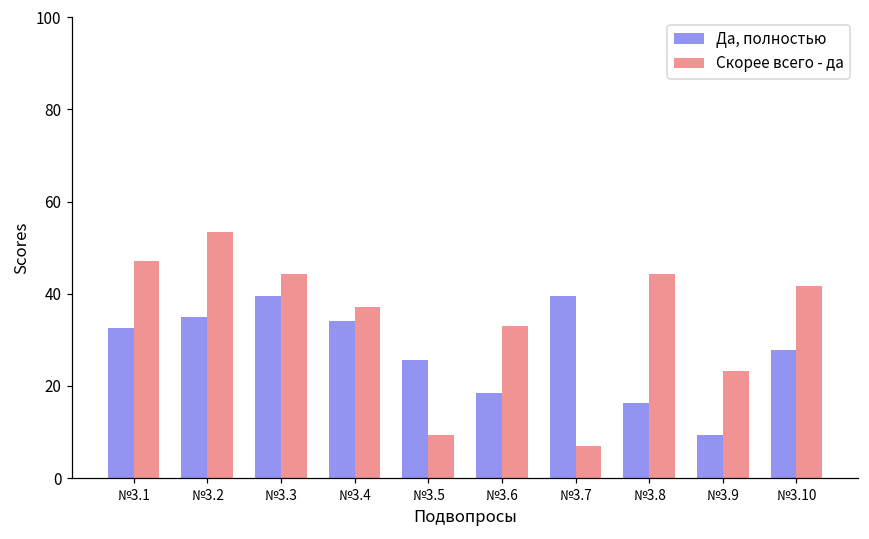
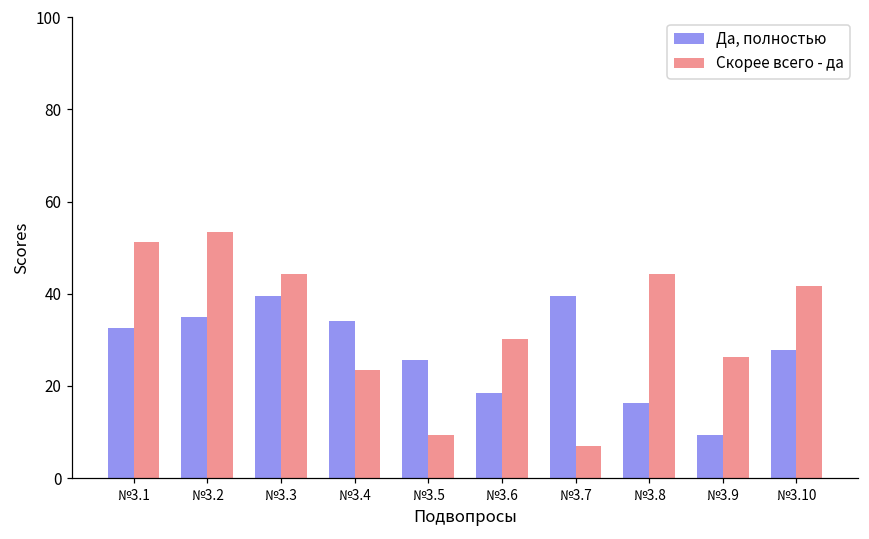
Скорее всего - да, №3.1: 47 -> 51
Скорее всего - да, №3.4: 37 -> 23
Скорее всего - да, №3.6: 33 -> 30
Скорее всего - да, №3.9: 23 -> 26
